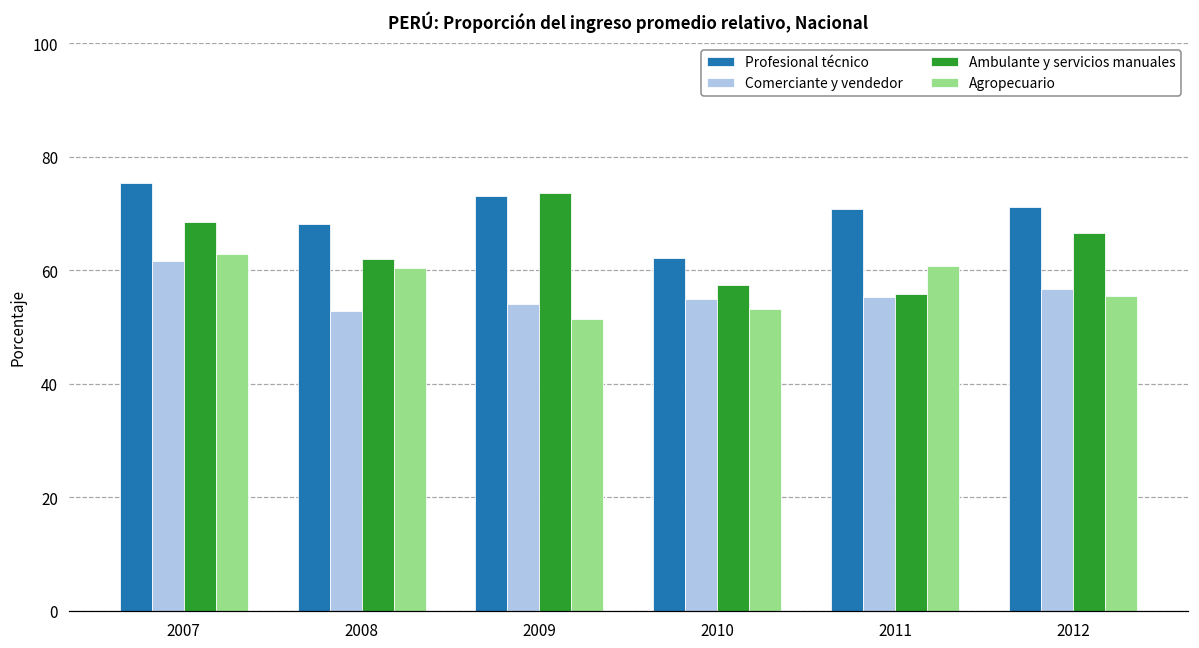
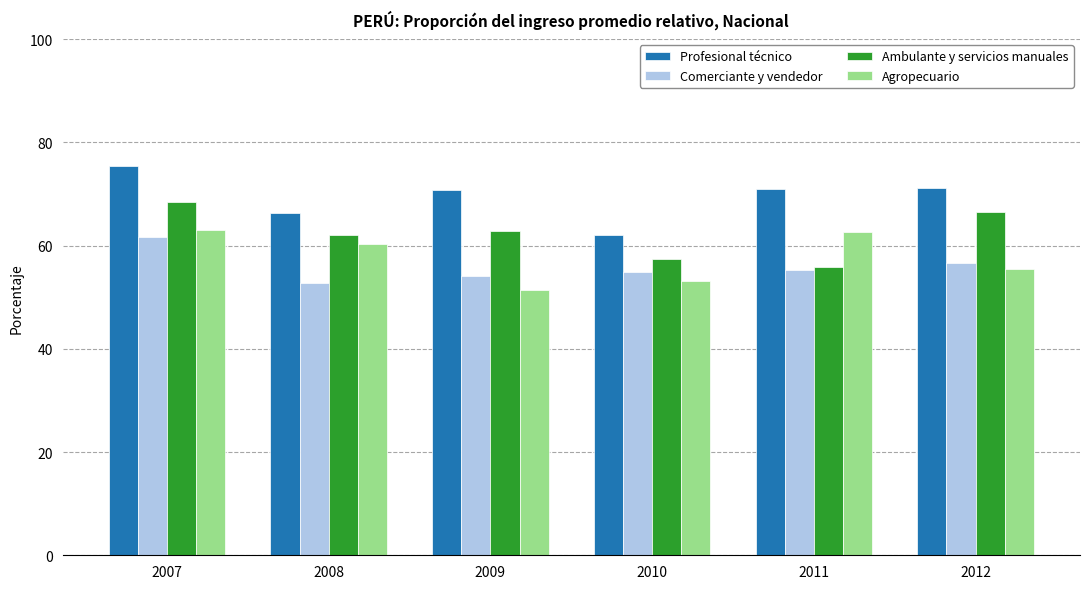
Profesional técnico, 2008: 68 -> 66
Profesional técnico, 2009: 73 -> 71
Ambulante y servicios manuales, 2009: 74 -> 63
Agropecuario, 2011: 61 -> 63
